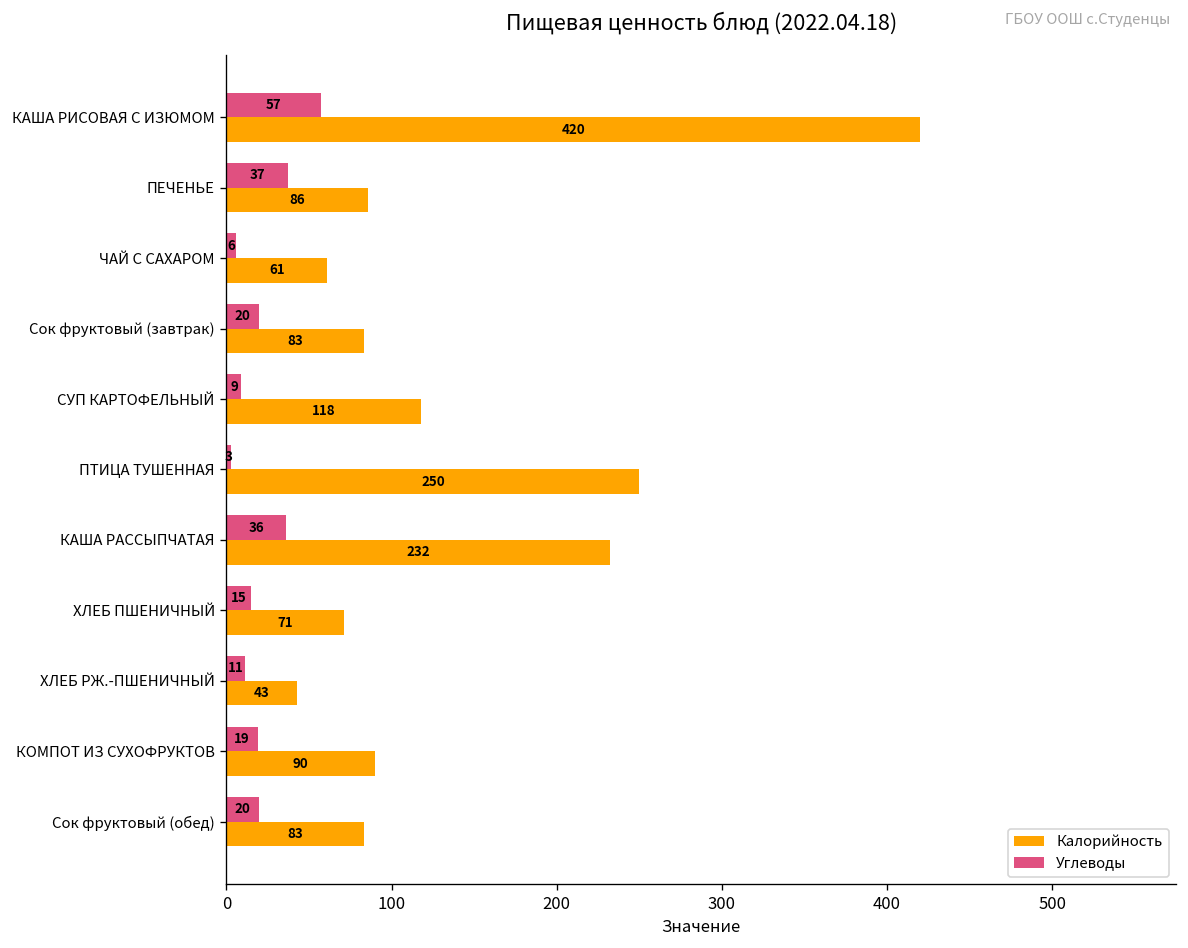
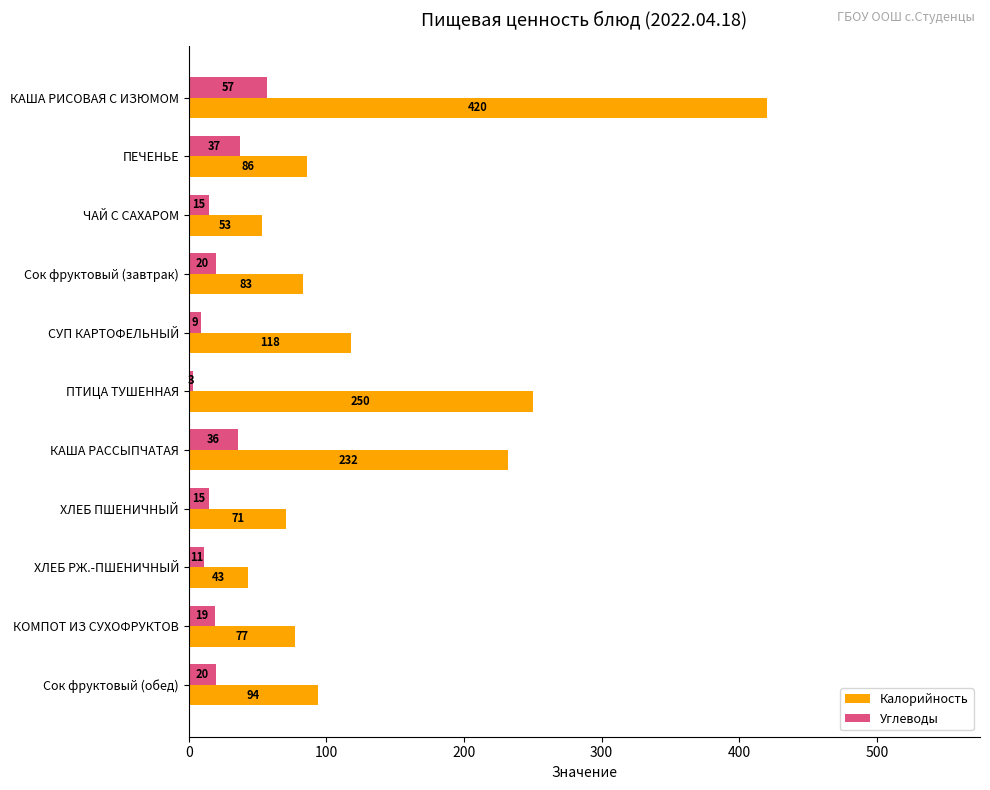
Углеводы, ЧАЙ С САХАРОМ: 6 -> 15
Калорийность, ЧАЙ С САХАРОМ: 61 -> 53
Калорийность, КОМПОТ ИЗ СУХОФРУКТОВ: 90 -> 77
Калорийность, Сок фруктовый (обед): 83 -> 94
